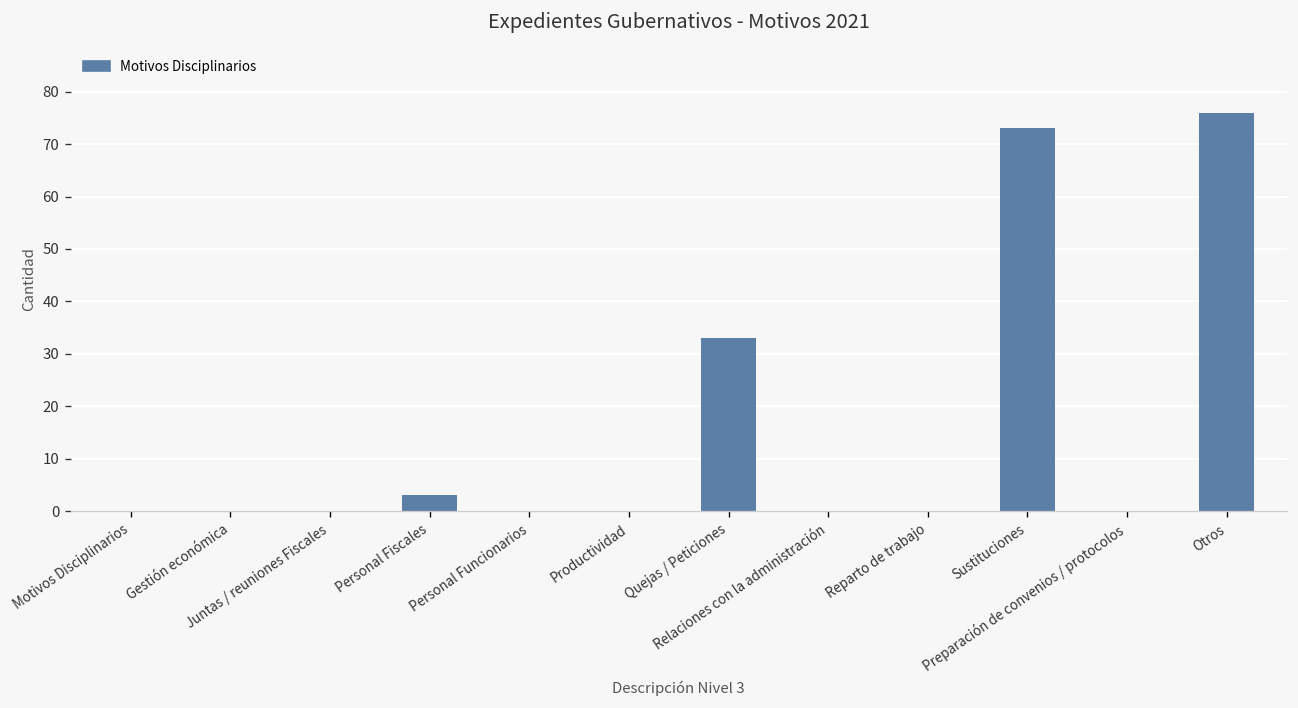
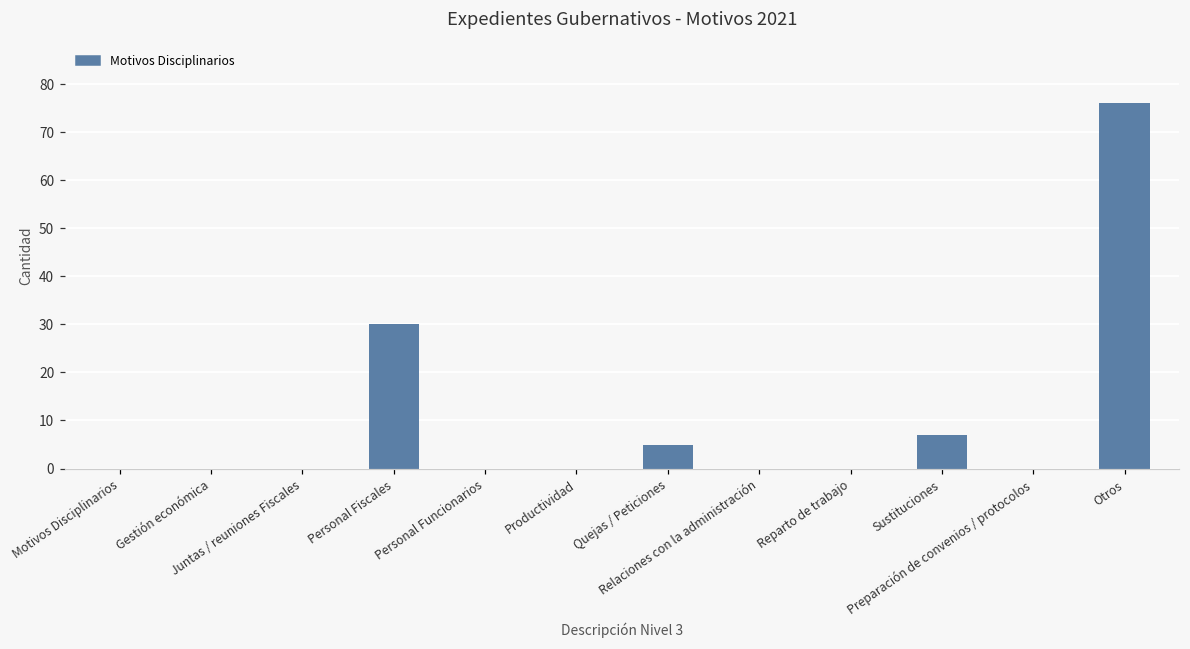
Personal Fiscales: 3 -> 30
Quejas / Peticiones: 33 -> 5
Sustituciones: 73 -> 7
